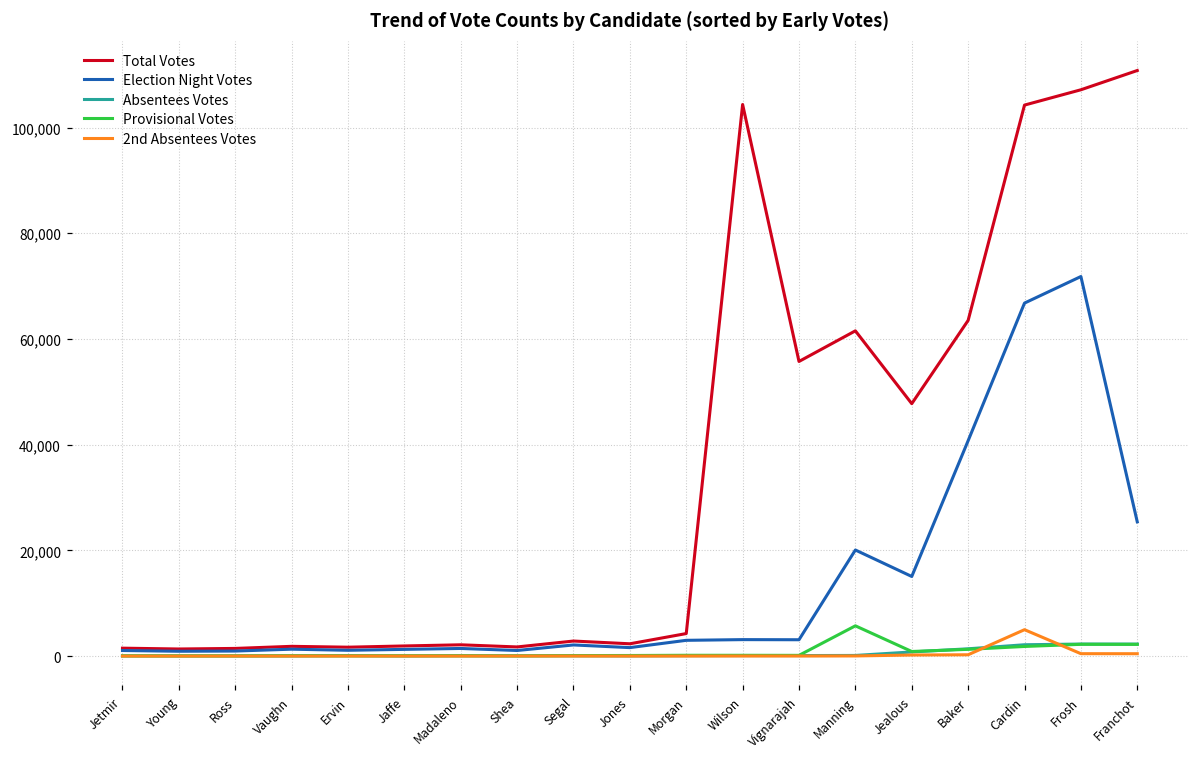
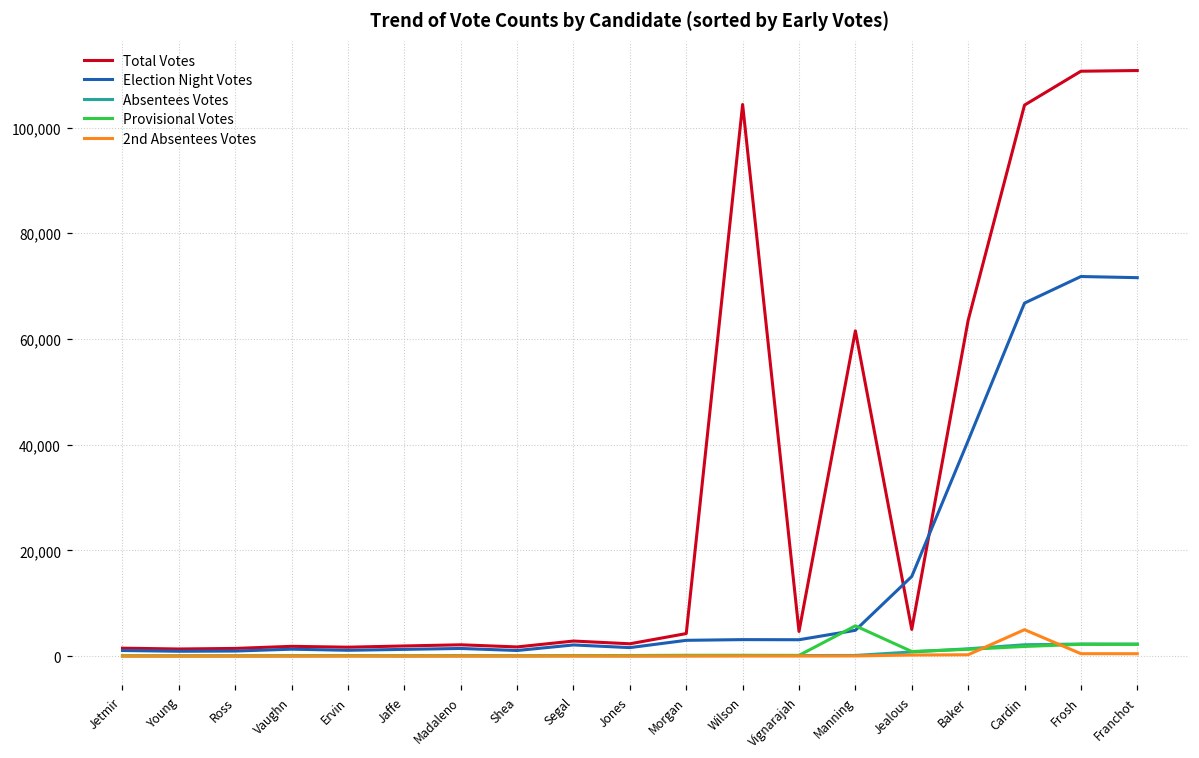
Total Votes, Vignarajah: 56,000 -> 5,000
Election Night Votes, Manning: 20,000 -> 5,000
Total Votes, Jealous: 48,000 -> 5,000
Total Votes, Frosh: 107,000 -> 111,000
Election Night Votes, Franchot: 25,000 -> 72,000
